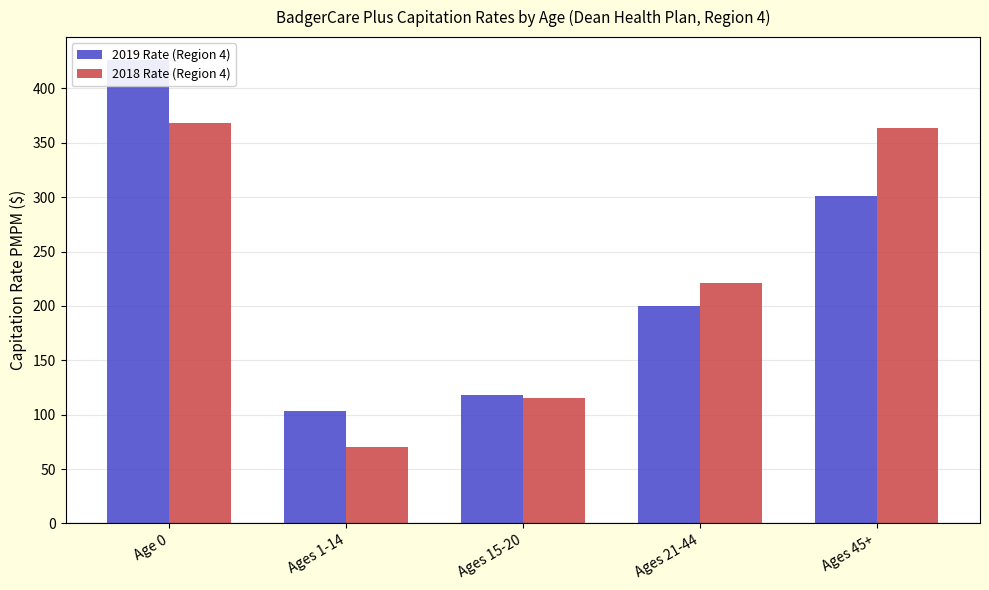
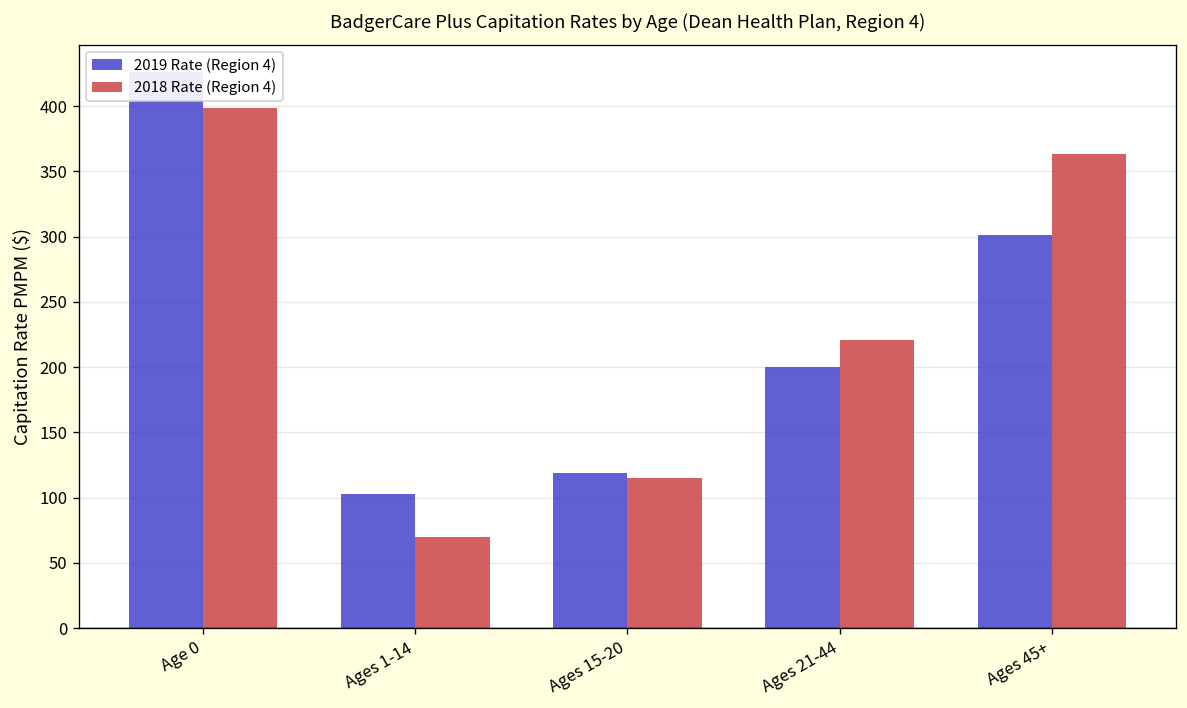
2018 Rate (Region 4), Age 0: 368 -> 399
